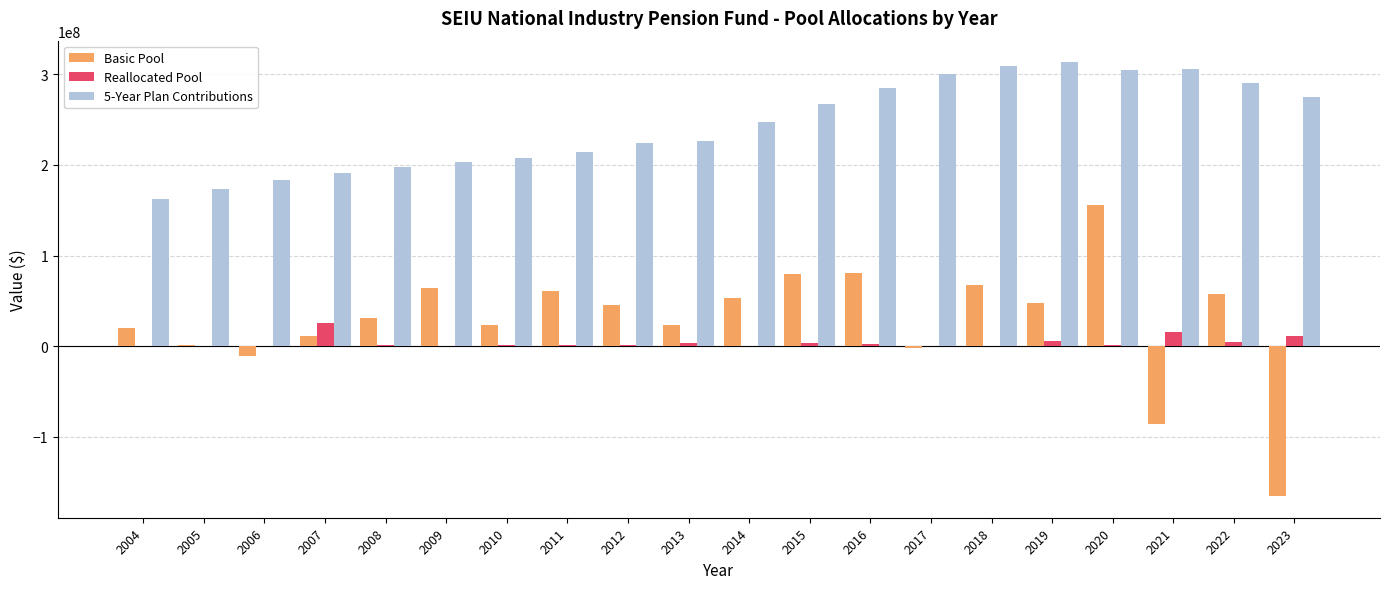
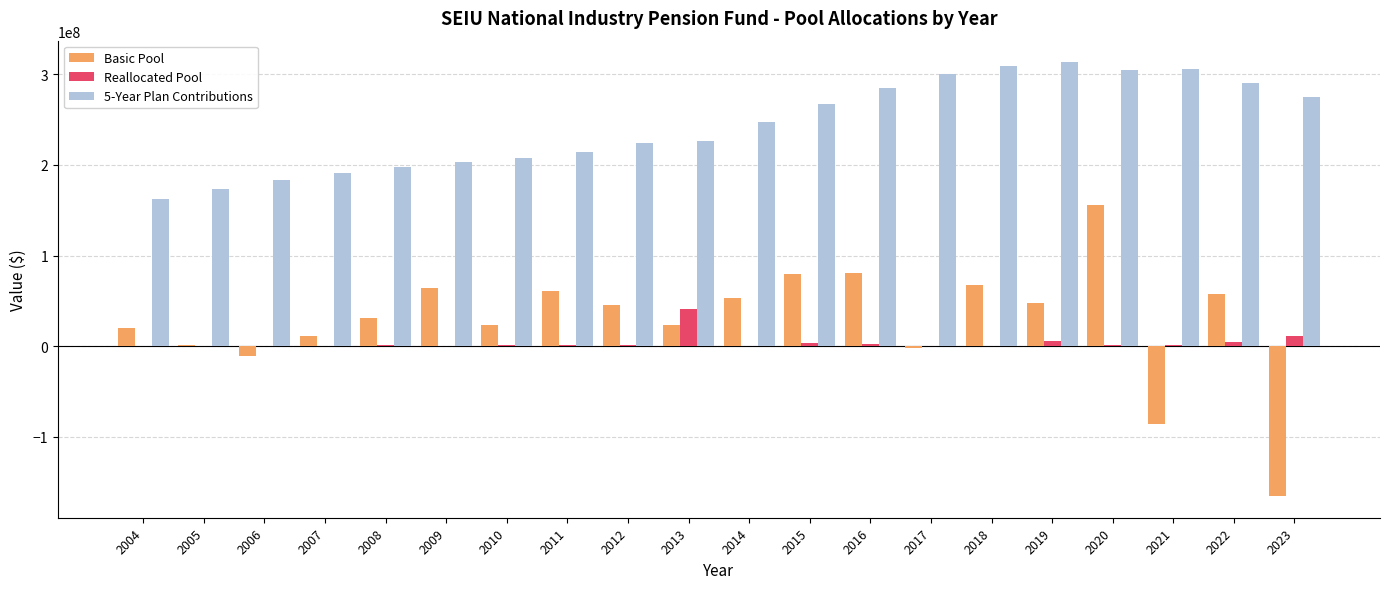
Reallocated Pool, 2007: 30000000 -> 0
Reallocated Pool, 2013: 0 -> 40000000
Reallocated Pool, 2021: 20000000 -> 0
